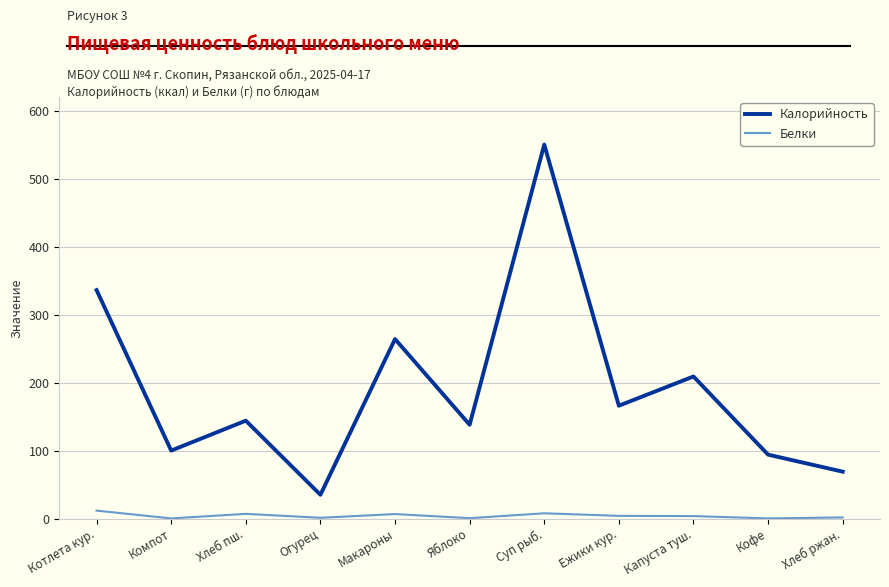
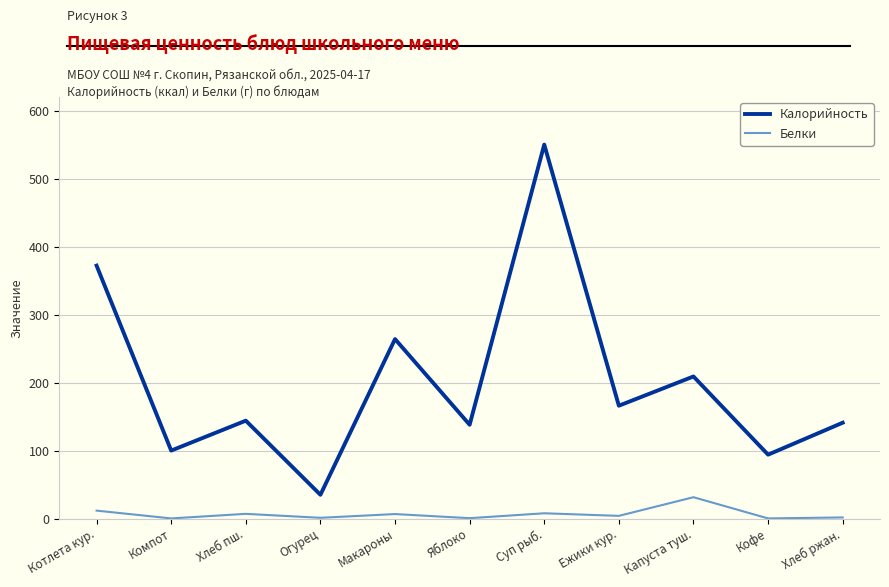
Калорийность, Котлета кур.: 340 -> 370
Белки, Капуста туш.: 0 -> 30
Калорийность, Хлеб ржан.: 70 -> 140
